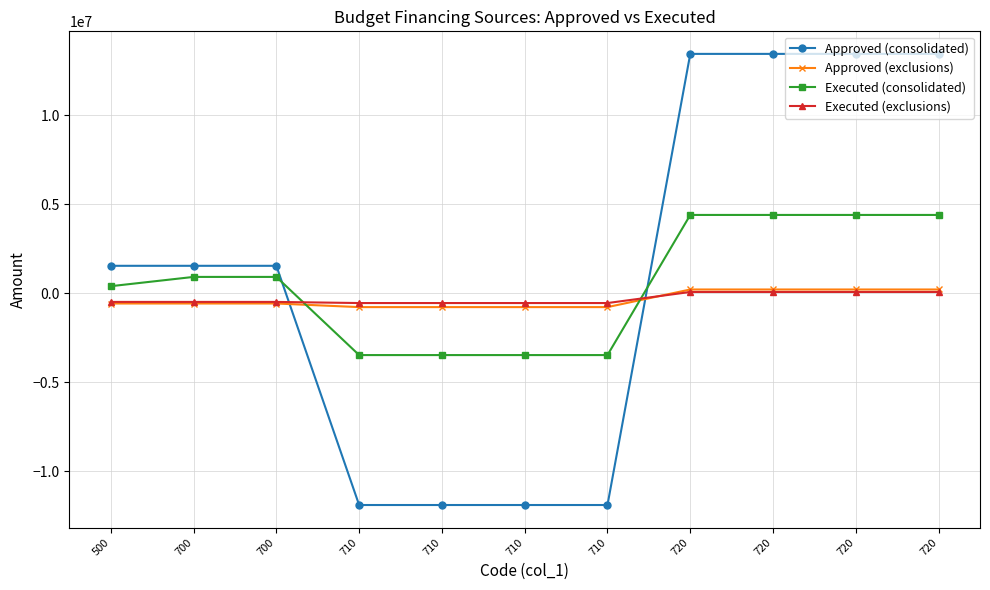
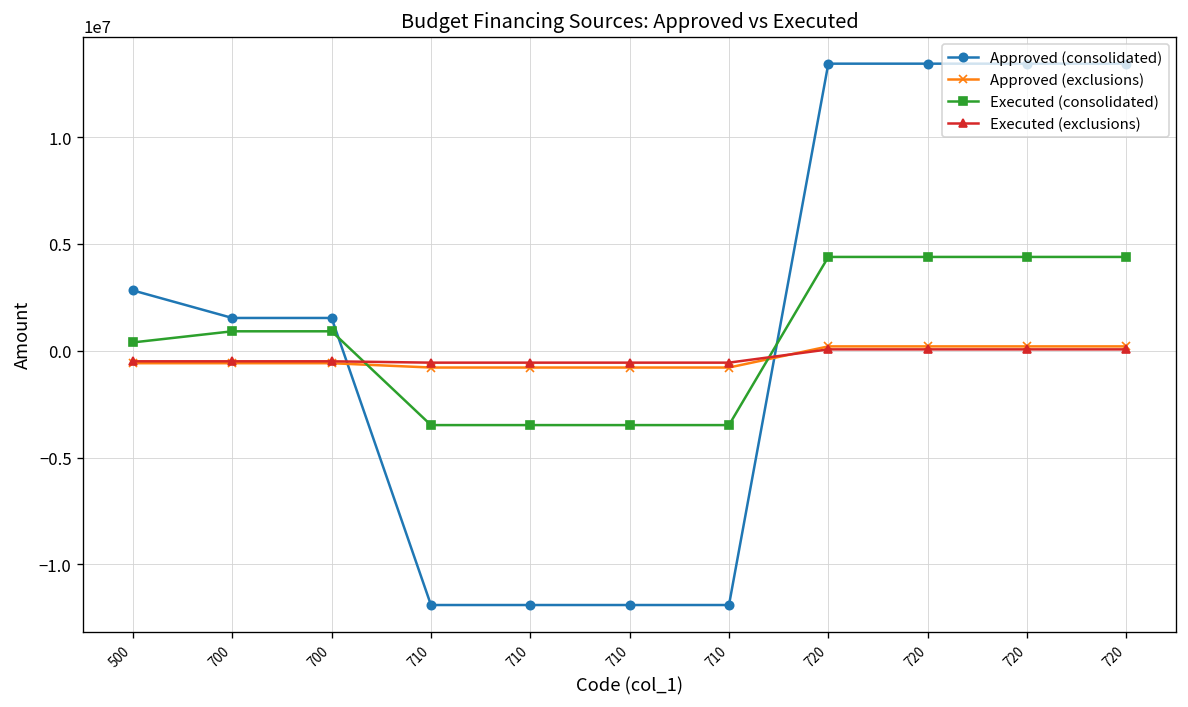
Approved (consolidated), 500: 1500000 -> 2800000
